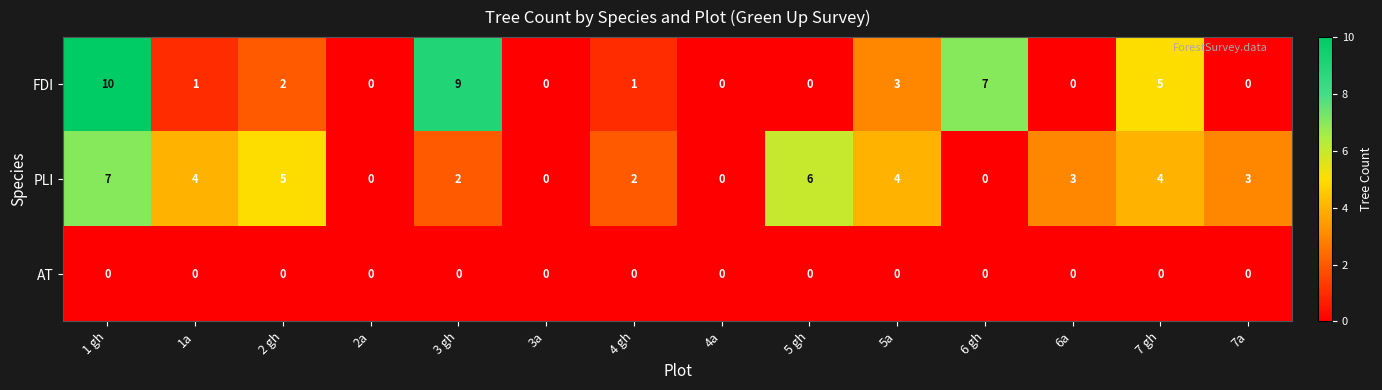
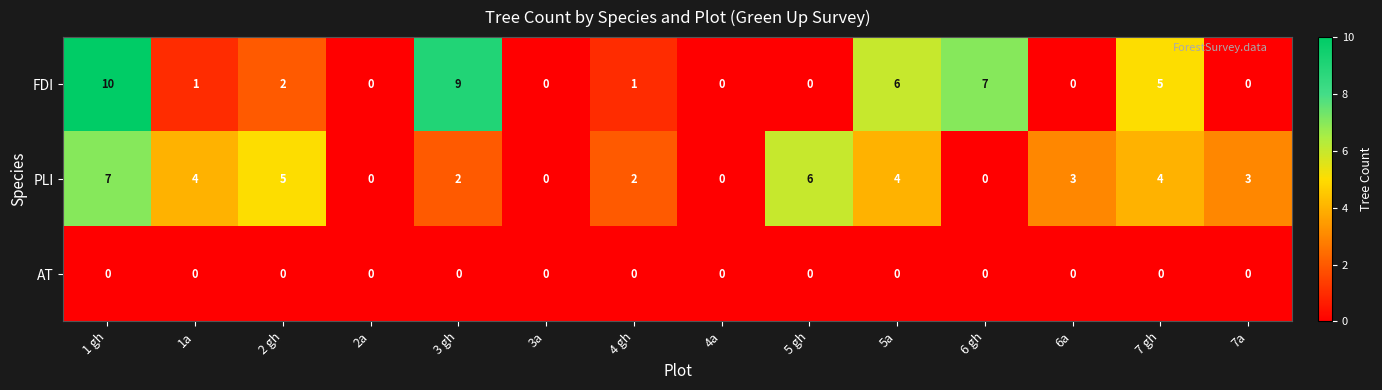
FDI, 5a: 3 -> 6
